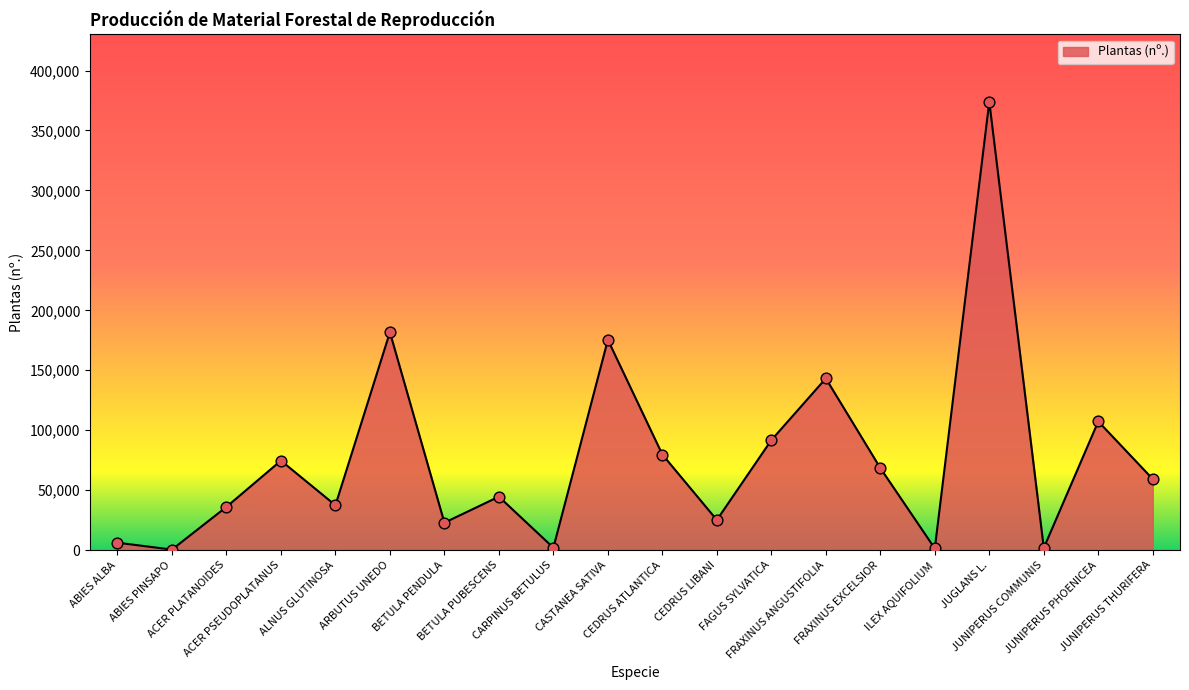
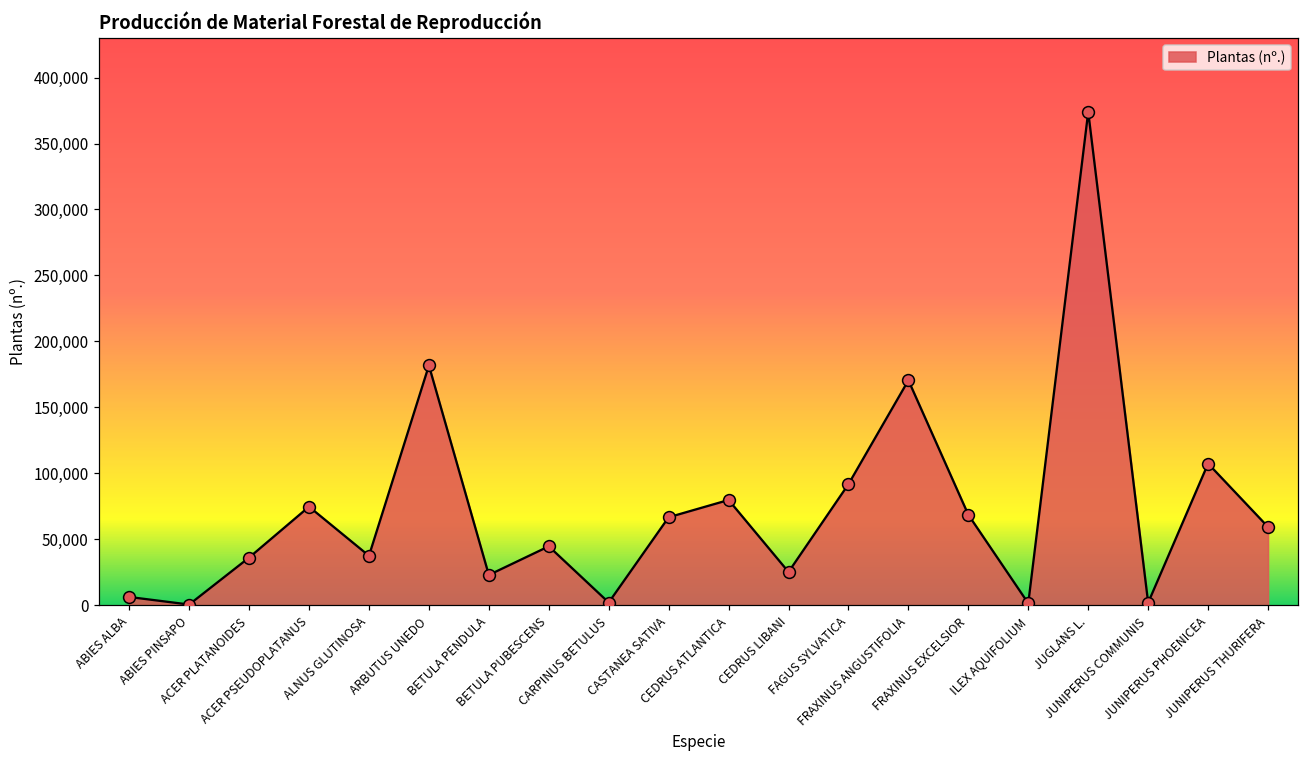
CASTANEA SATIVA: 175,000 -> 67,000
FRAXINUS ANGUSTIFOLIA: 143,000 -> 170,000
